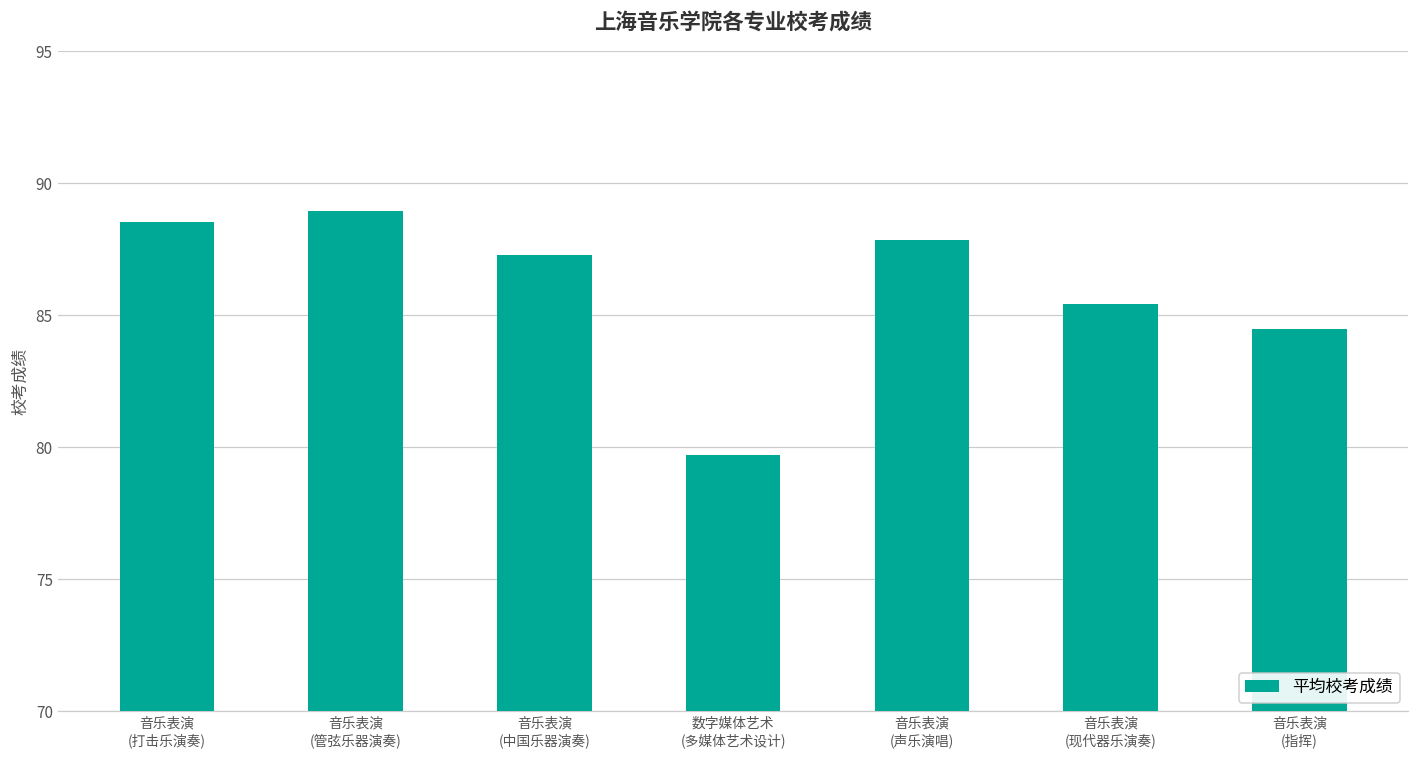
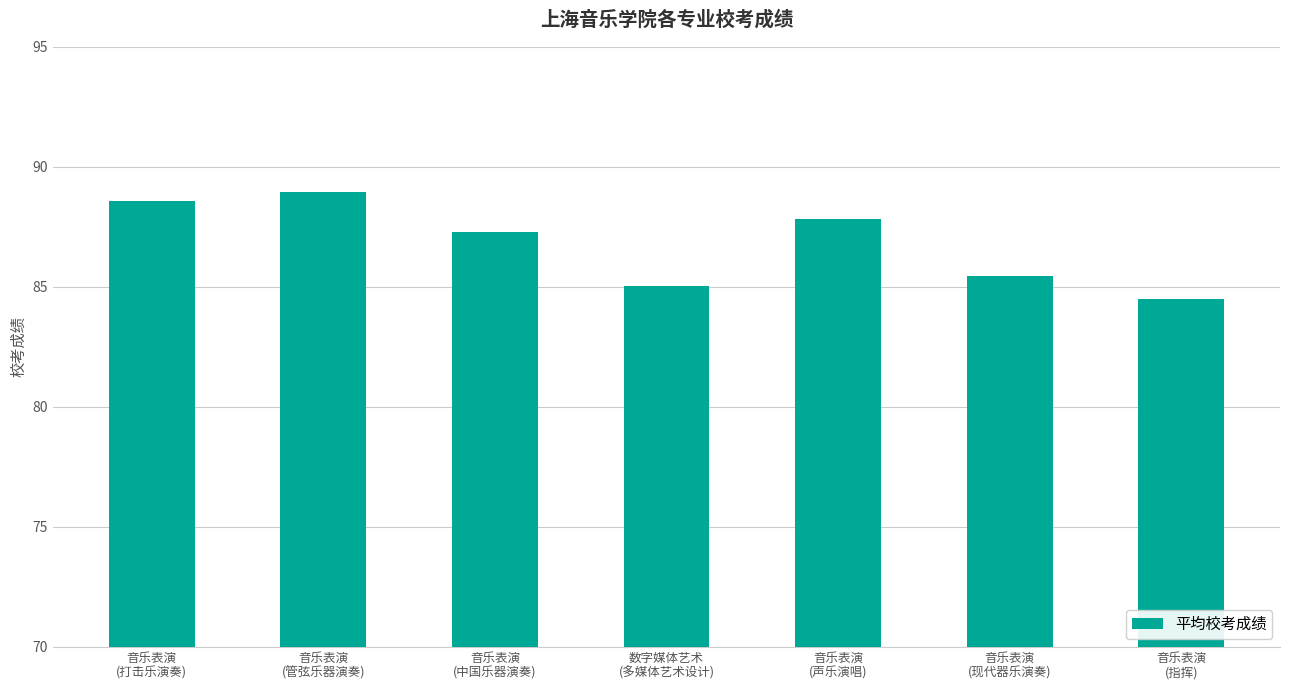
数字媒体艺术 (多媒体艺术设计): 79.7 -> 85.0
